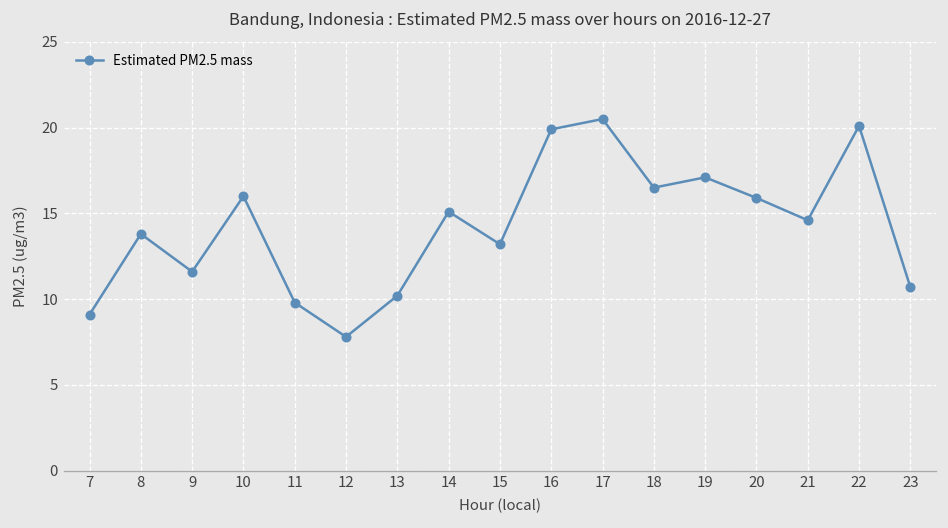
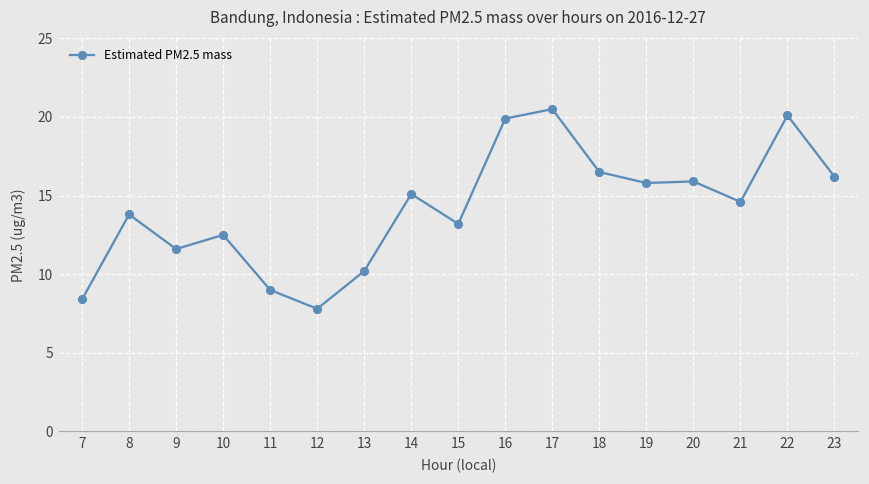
7: 9.1 -> 8.4
10: 16.0 -> 12.5
11: 9.8 -> 9.0
19: 17.1 -> 15.8
23: 10.7 -> 16.2
